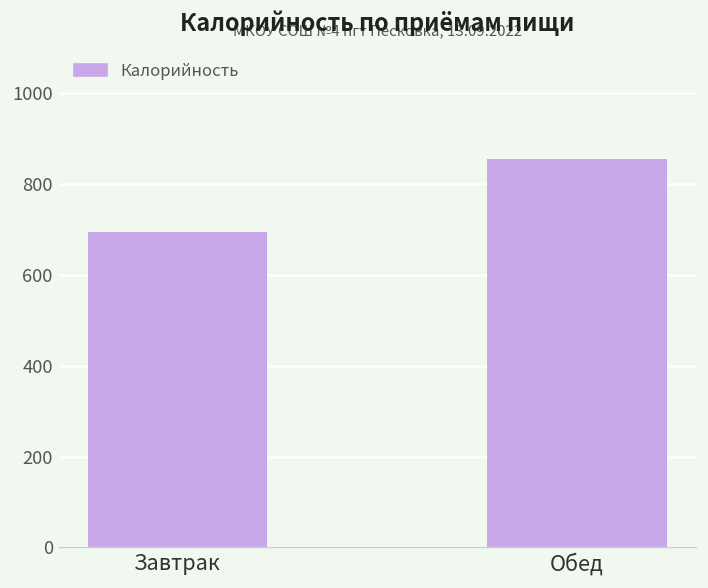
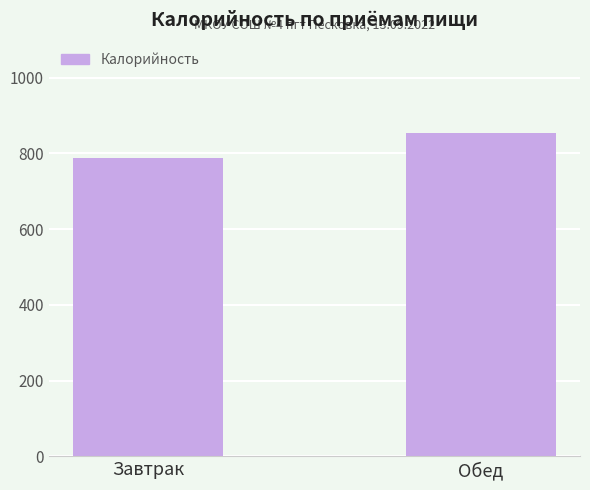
Завтрак: 690 -> 790
